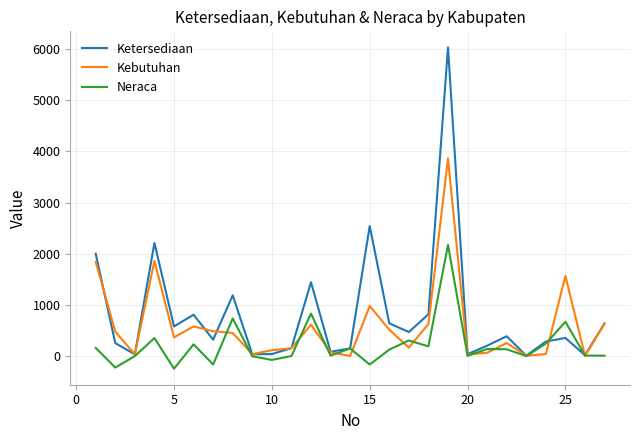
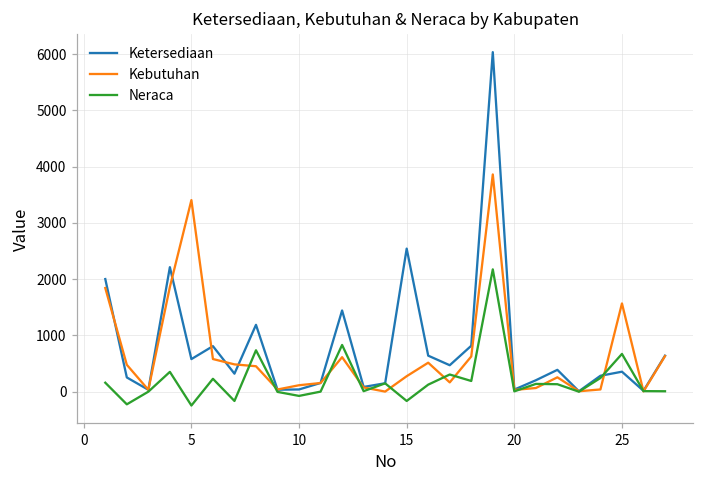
Kebutuhan, 5: 400 -> 3400
Kebutuhan, 15: 1000 -> 300
